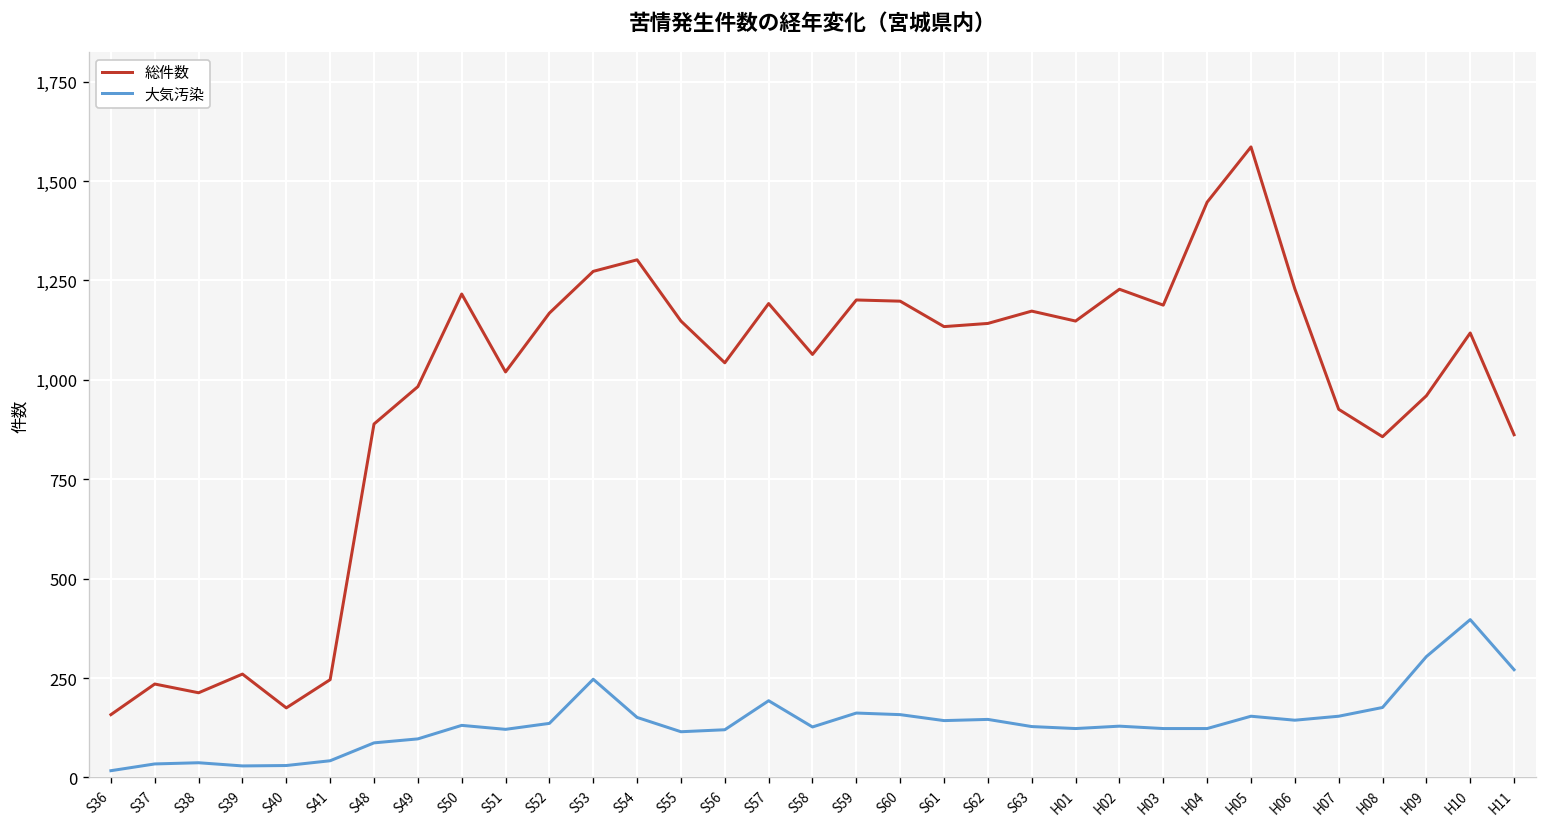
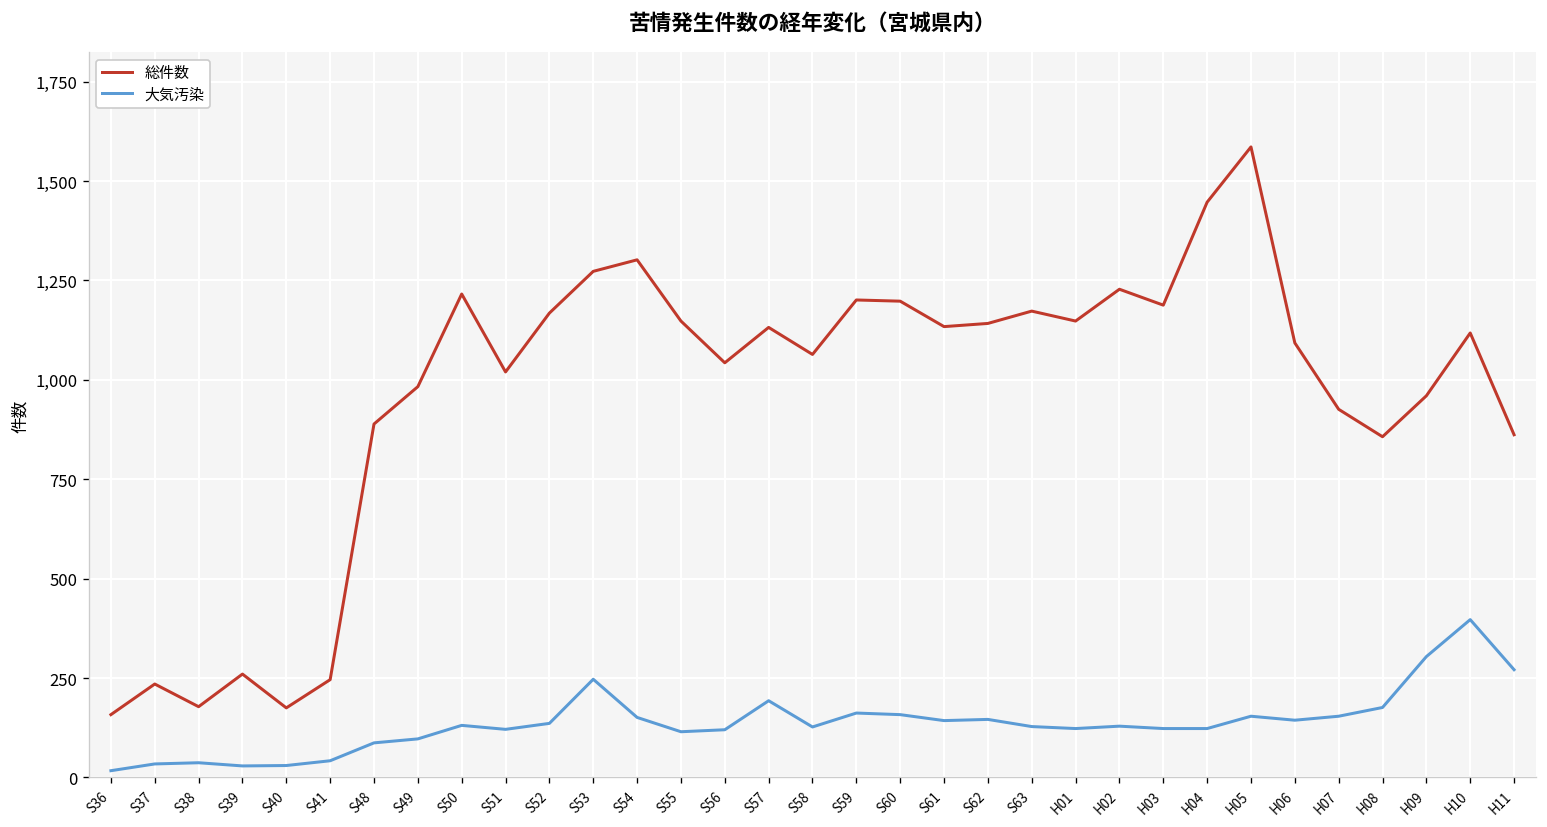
総件数, S38: 210 -> 180
総件数, S57: 1,190 -> 1,130
総件数, H06: 1,230 -> 1,090
